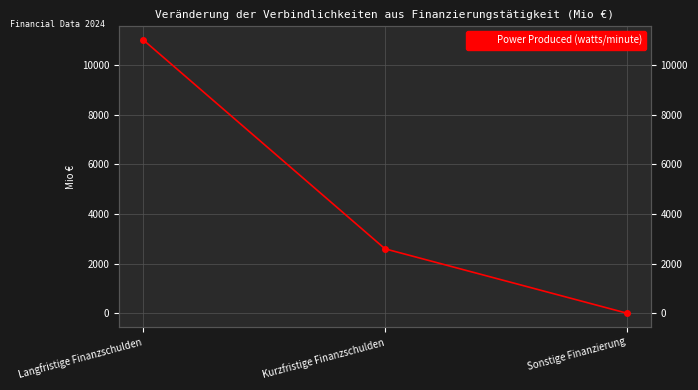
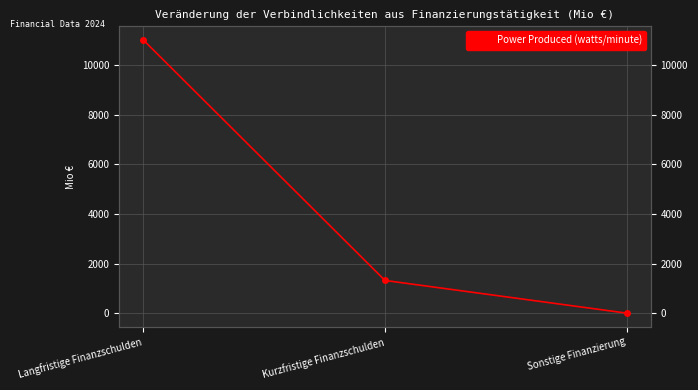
Kurzfristige Finanzschulden: 2600 -> 1300
